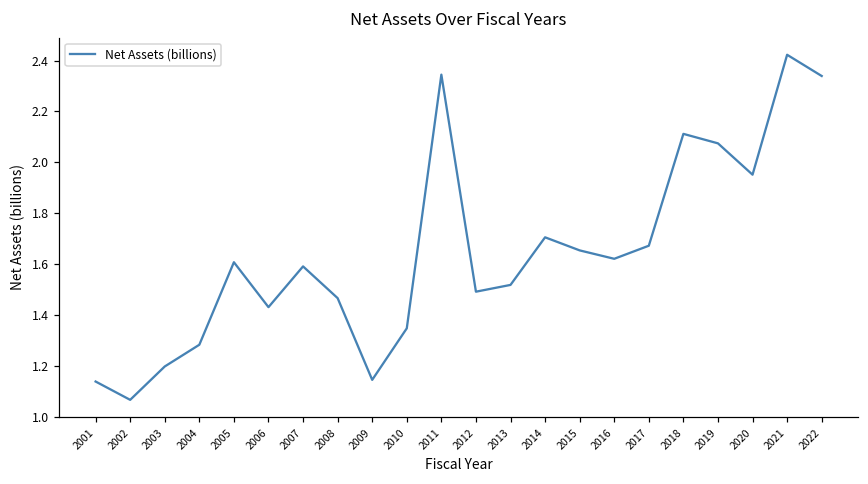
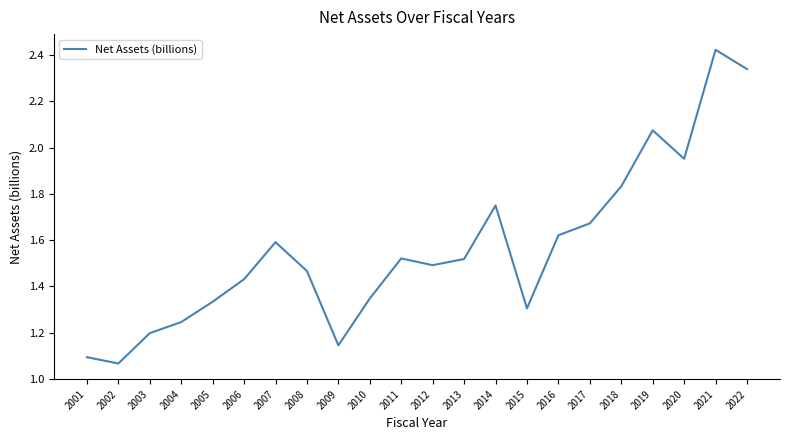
2001: 1.14 -> 1.09
2004: 1.28 -> 1.25
2005: 1.61 -> 1.33
2011: 2.34 -> 1.52
2014: 1.71 -> 1.75
2015: 1.65 -> 1.30
2018: 2.11 -> 1.83
